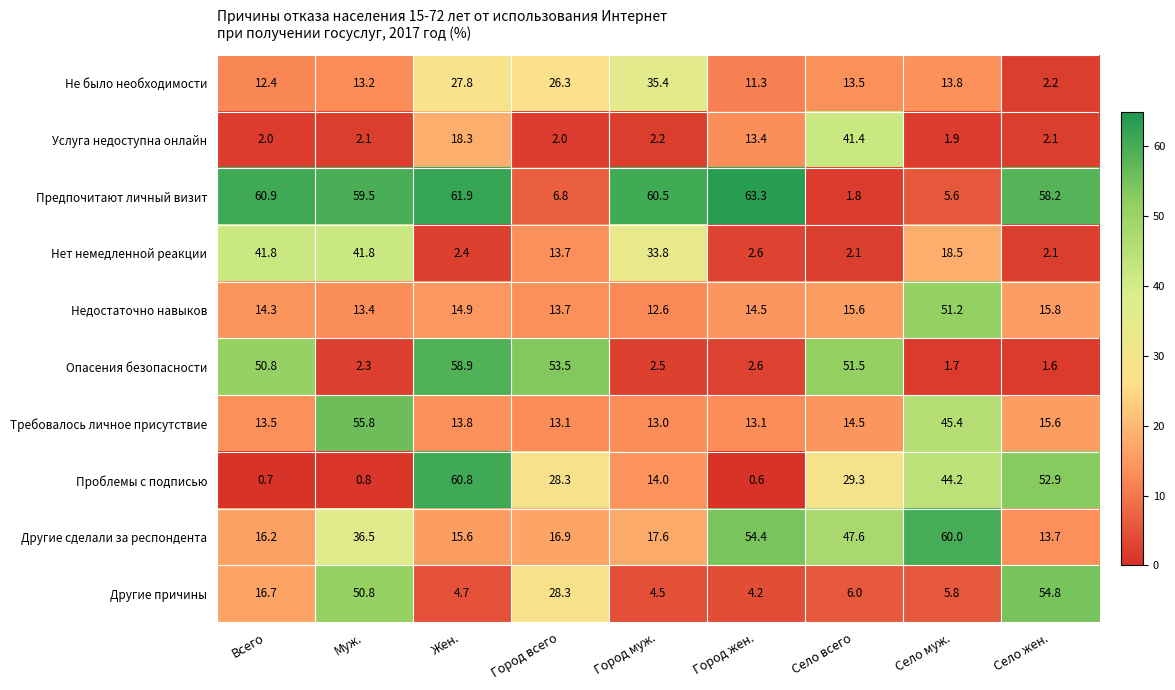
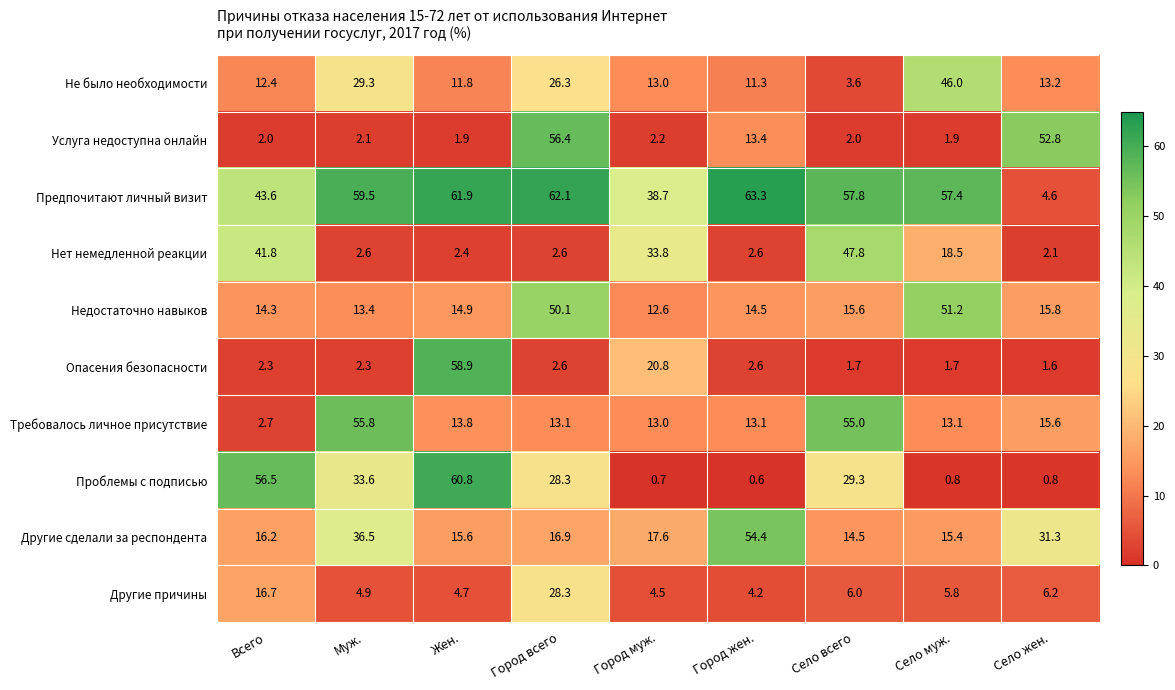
Не было необходимости, Муж.: 13.2 -> 29.3
Не было необходимости, Жен.: 27.8 -> 11.8
Не было необходимости, Город муж.: 35.4 -> 13.0
Не было необходимости, Село всего: 13.5 -> 3.6
Не было необходимости, Село муж.: 13.8 -> 46.0
Не было необходимости, Село жен.: 2.2 -> 13.2
Услуга недоступна онлайн, Жен.: 18.3 -> 1.9
Услуга недоступна онлайн, Город всего: 2.0 -> 56.4
Услуга недоступна онлайн, Село всего: 41.4 -> 2.0
Услуга недоступна онлайн, Село жен.: 2.1 -> 52.8
Предпочитают личный визит, Всего: 60.9 -> 43.6
Предпочитают личный визит, Город всего: 6.8 -> 62.1
Предпочитают личный визит, Город муж.: 60.5 -> 38.7
Предпочитают личный визит, Село всего: 1.8 -> 57.8
Предпочитают личный визит, Село муж.: 5.6 -> 57.4
Предпочитают личный визит, Село жен.: 58.2 -> 4.6
Нет немедленной реакции, Муж.: 41.8 -> 2.6
Нет немедленной реакции, Город всего: 13.7 -> 2.6
Нет немедленной реакции, Село всего: 2.1 -> 47.8
Недостаточно навыков, Город всего: 13.7 -> 50.1
Опасения безопасности, Всего: 50.8 -> 2.3
Опасения безопасности, Город всего: 53.5 -> 2.6
Опасения безопасности, Город муж.: 2.5 -> 20.8
Опасения безопасности, Село всего: 51.5 -> 1.7
Требовалось личное присутствие, Всего: 13.5 -> 2.7
Требовалось личное присутствие, Село всего: 14.5 -> 55.0
Требовалось личное присутствие, Село муж.: 45.4 -> 13.1
Проблемы с подписью, Всего: 0.7 -> 56.5
Проблемы с подписью, Муж.: 0.8 -> 33.6
Проблемы с подписью, Город муж.: 14.0 -> 0.7
Проблемы с подписью, Село муж.: 44.2 -> 0.8
Проблемы с подписью, Село жен.: 52.9 -> 0.8
Другие сделали за респондента, Село всего: 47.6 -> 14.5
Другие сделали за респондента, Село муж.: 60.0 -> 15.4
Другие сделали за респондента, Село жен.: 13.7 -> 31.3
Другие причины, Муж.: 50.8 -> 4.9
Другие причины, Село жен.: 54.8 -> 6.2
